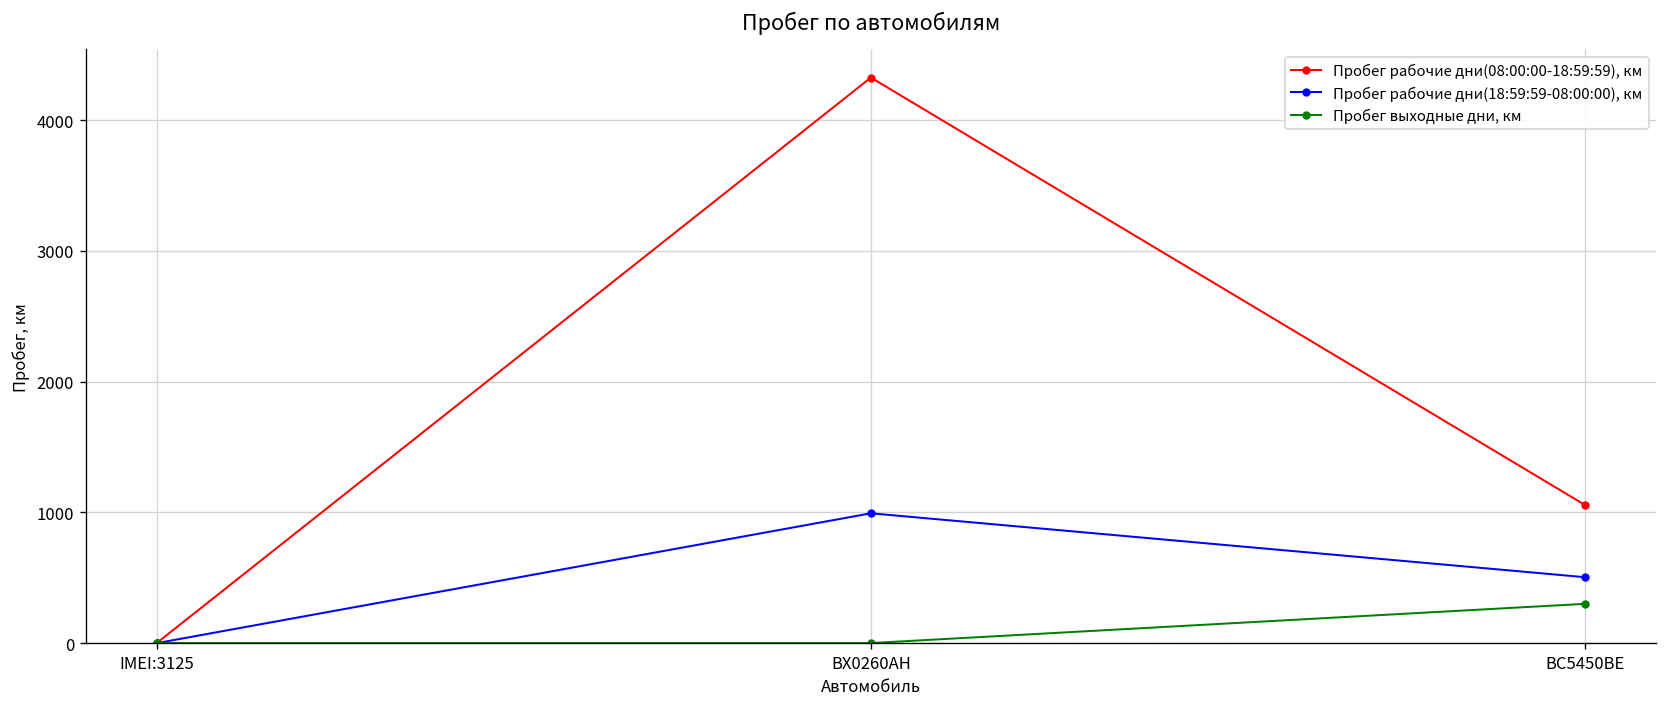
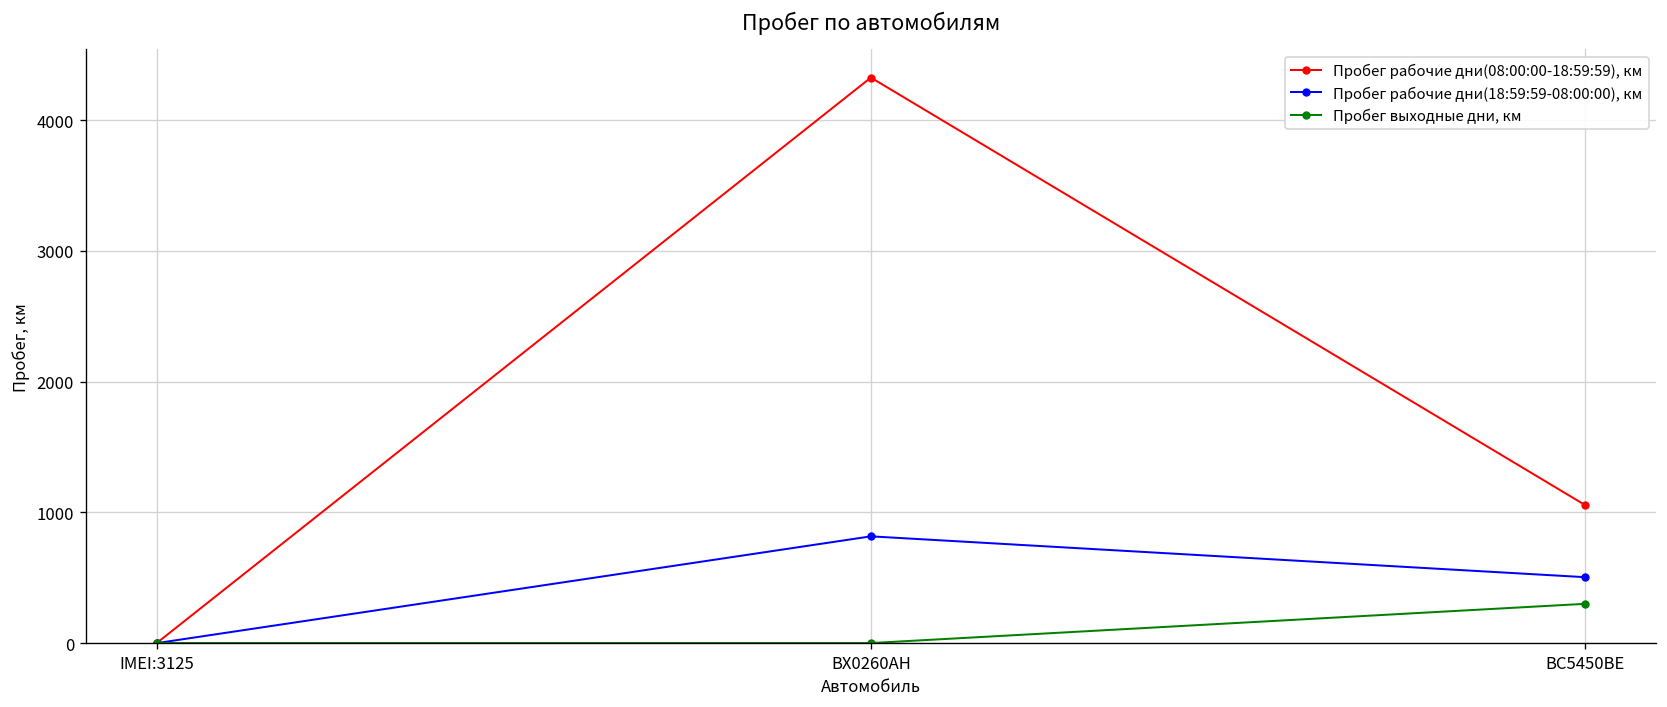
Пробег рабочие дни(18:59:59-08:00:00), км, BX0260AH: 990 -> 820
